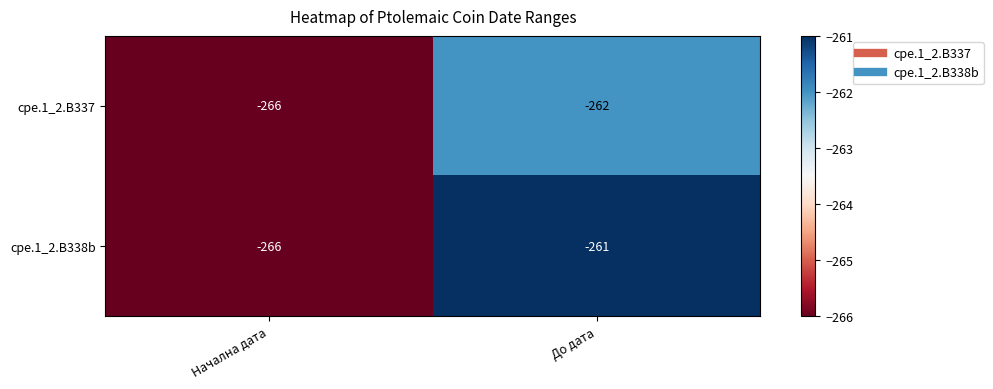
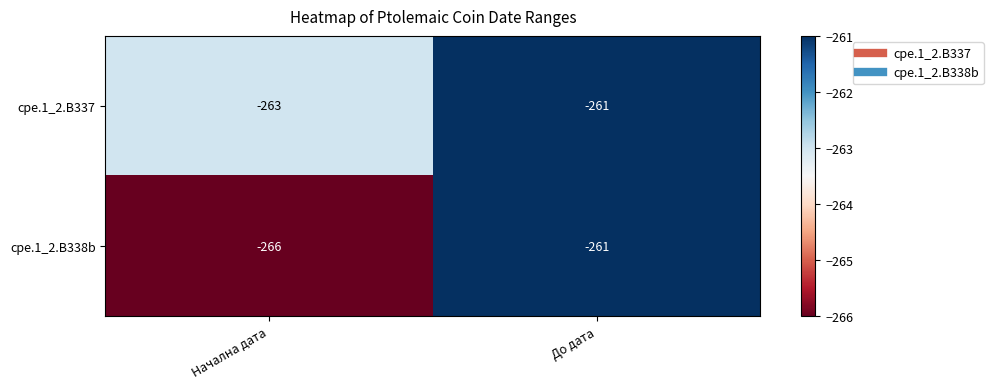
cpe.1_2.B337, Начална дата: -266 -> -263
cpe.1_2.B337, До дата: -262 -> -261
